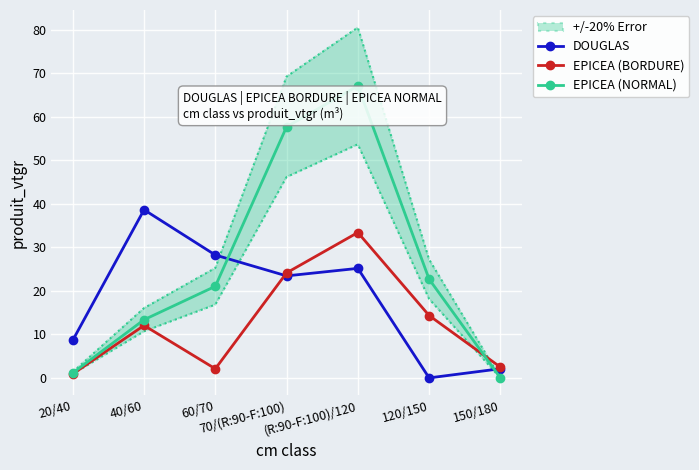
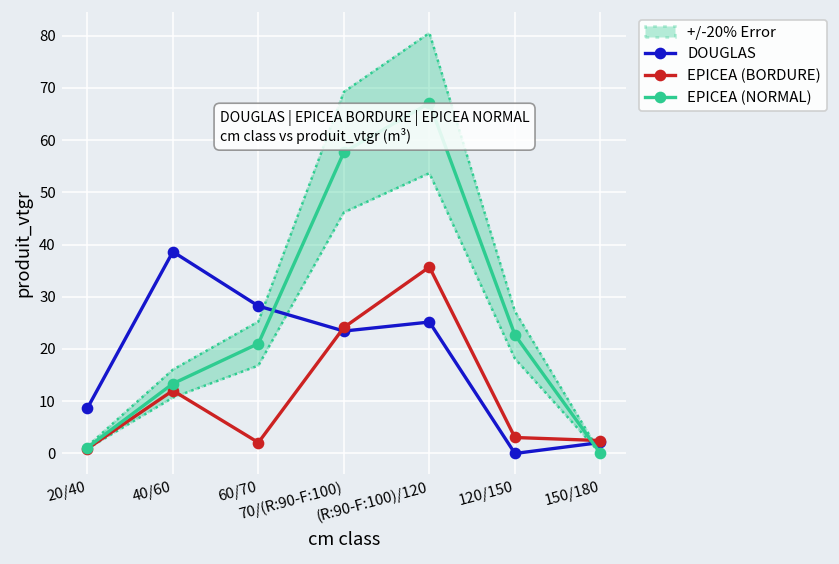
EPICEA (BORDURE), (R:90-F:100)/120: 33 -> 36
EPICEA (BORDURE), 120/150: 14 -> 3
